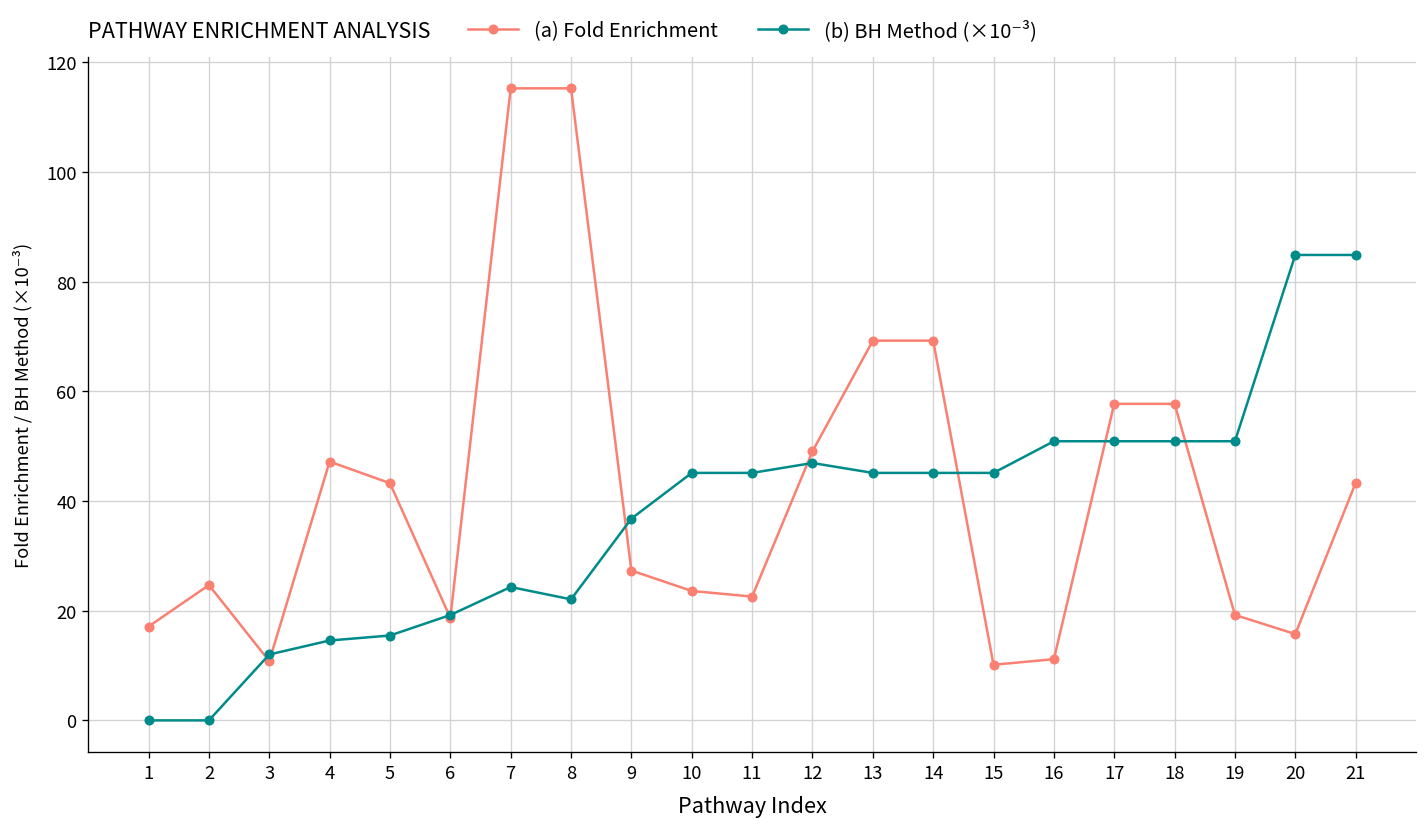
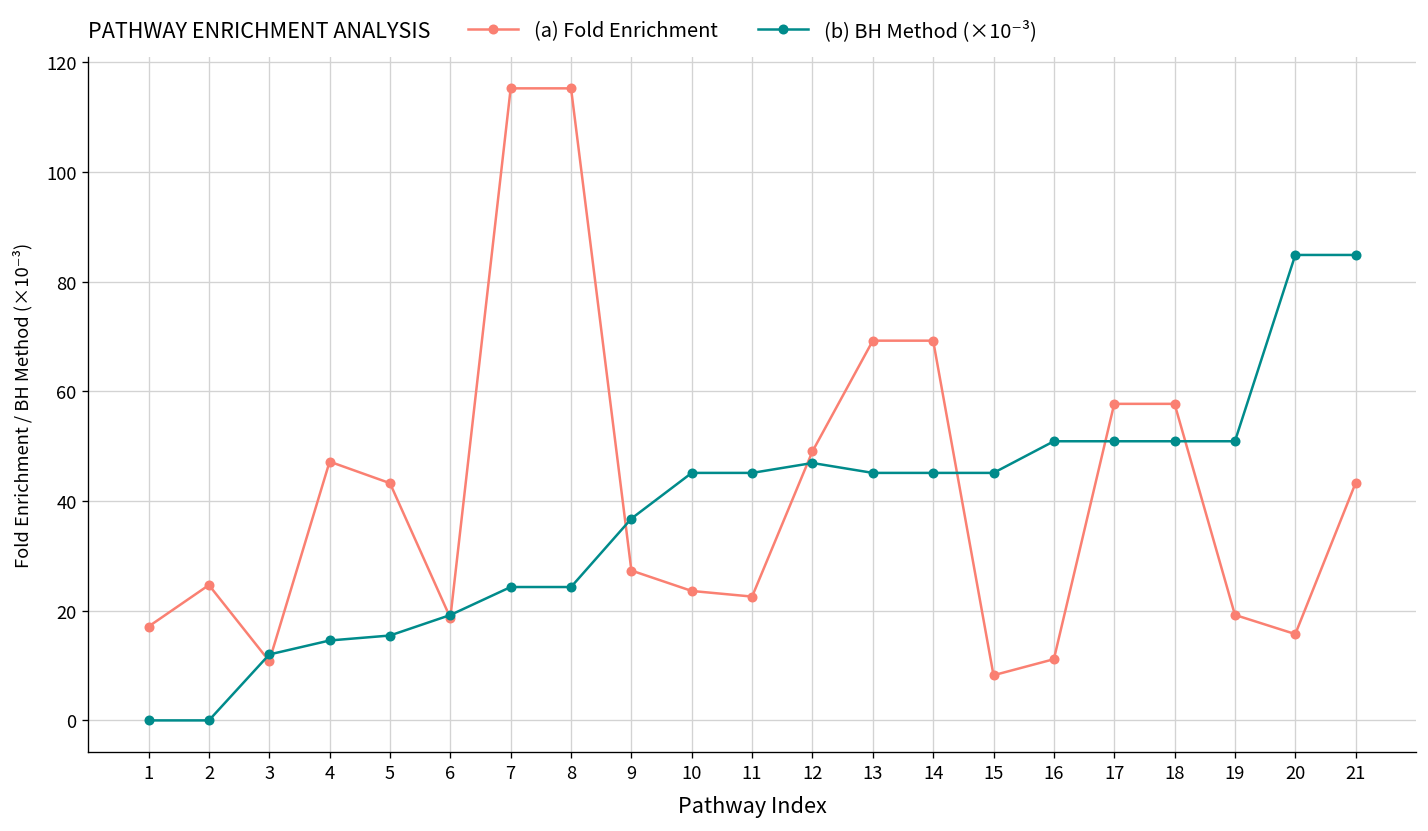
(b) BH Method (×10⁻³), 8: 22 -> 24
(a) Fold Enrichment, 15: 10 -> 8
